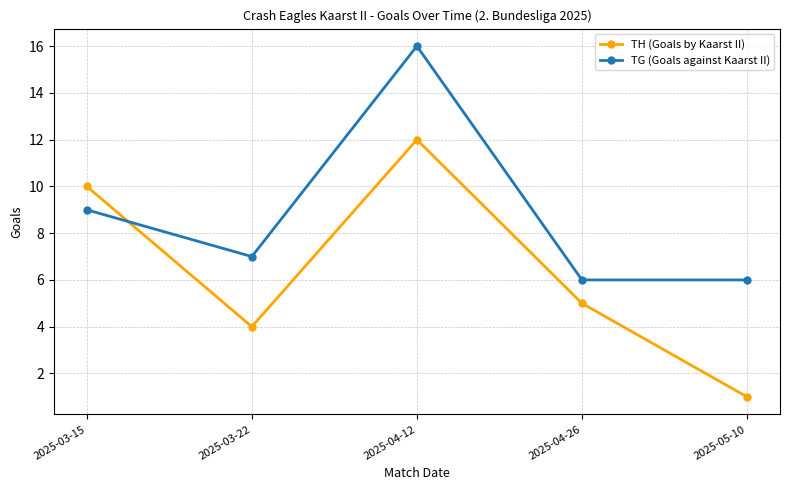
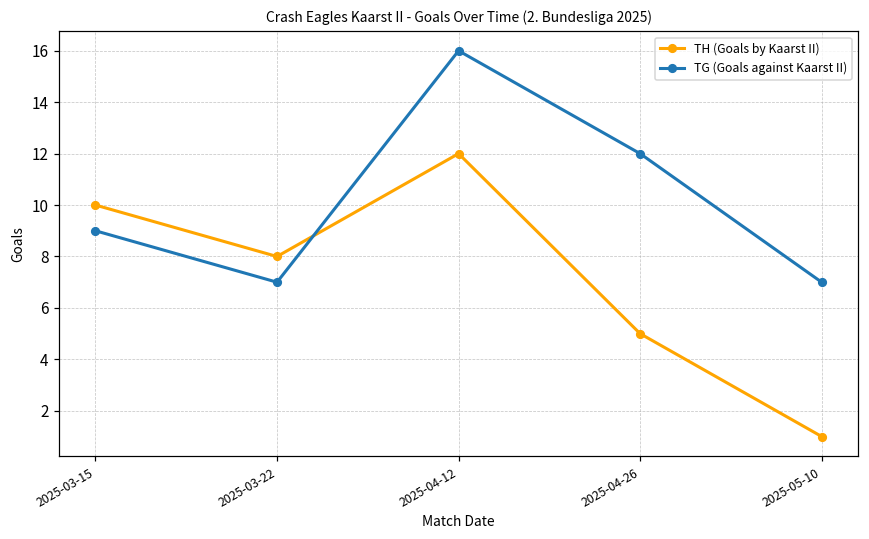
TH (Goals by Kaarst II), 2025-03-22: 4 -> 8
TG (Goals against Kaarst II), 2025-04-26: 6 -> 12
TG (Goals against Kaarst II), 2025-05-10: 6 -> 7
